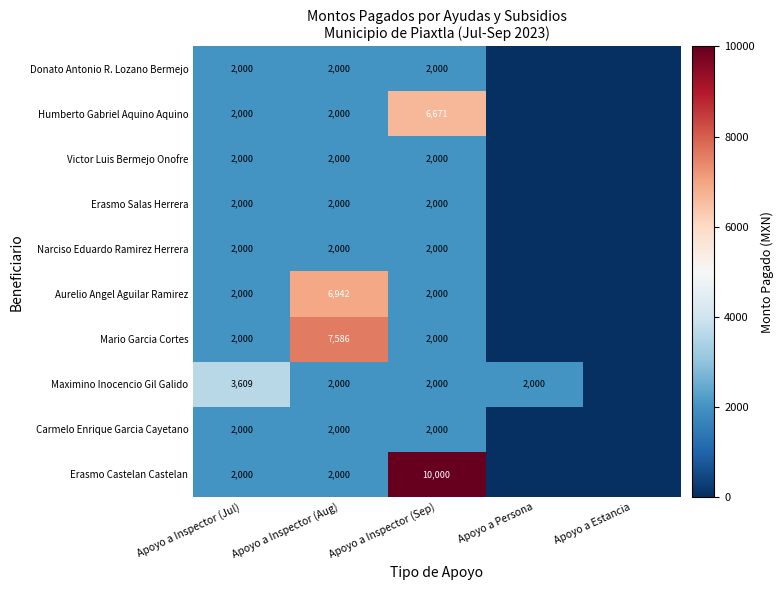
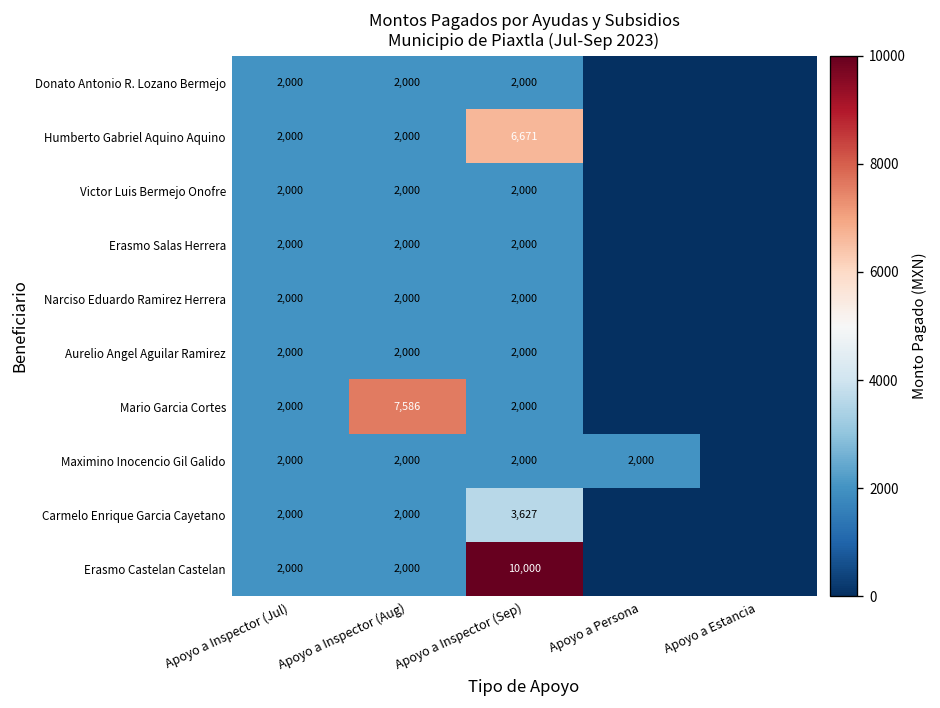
Aurelio Angel Aguilar Ramirez, Apoyo a Inspector (Aug): 6,942 -> 2,000
Maximino Inocencio Gil Galido, Apoyo a Inspector (Jul): 3,609 -> 2,000
Carmelo Enrique Garcia Cayetano, Apoyo a Inspector (Sep): 2,000 -> 3,627
